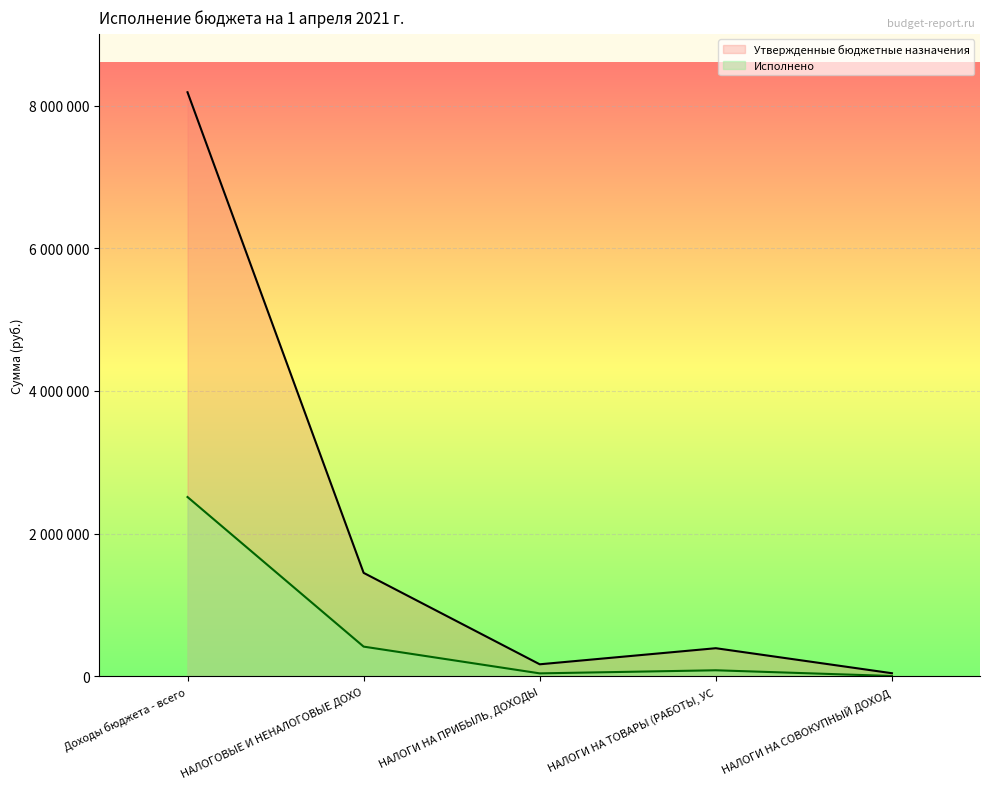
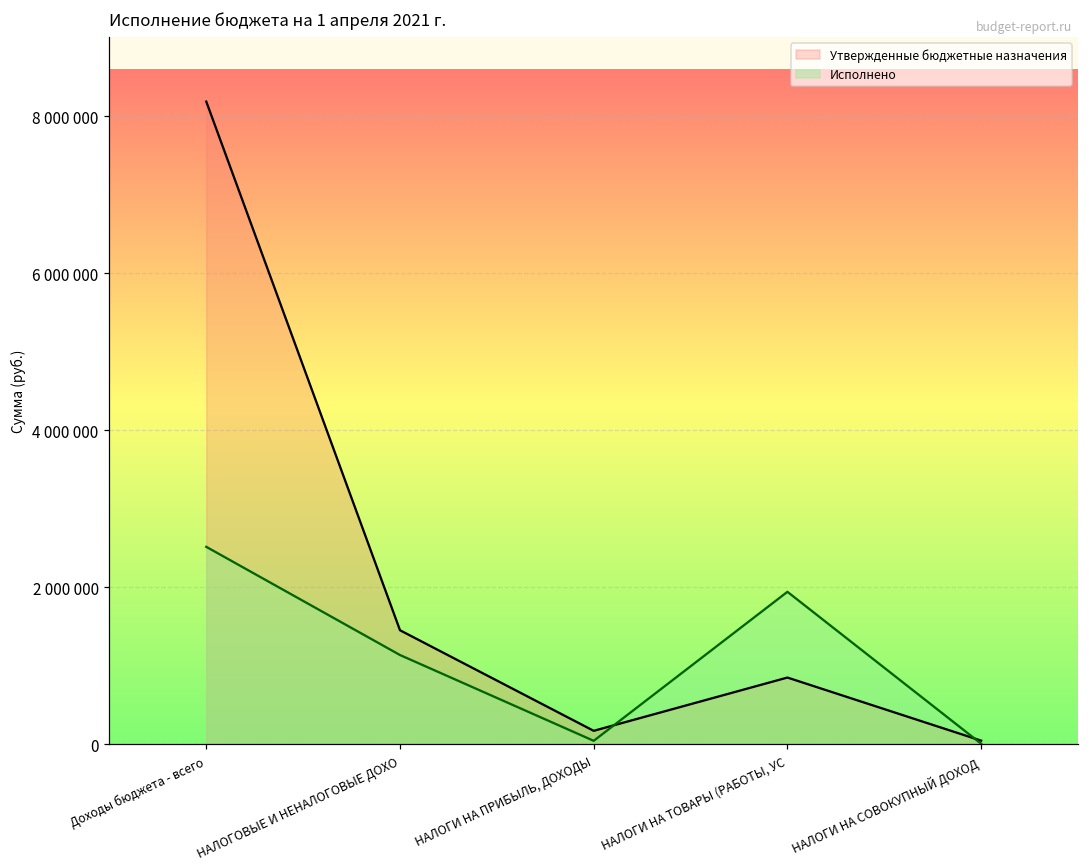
Исполнено, НАЛОГОВЫЕ И НЕНАЛОГОВЫЕ ДОХО: 400000 -> 1100000
Утвержденные бюджетные назначения, НАЛОГИ НА ТОВАРЫ (РАБОТЫ, УС: 400000 -> 800000
Исполнено, НАЛОГИ НА ТОВАРЫ (РАБОТЫ, УС: 100000 -> 1900000
